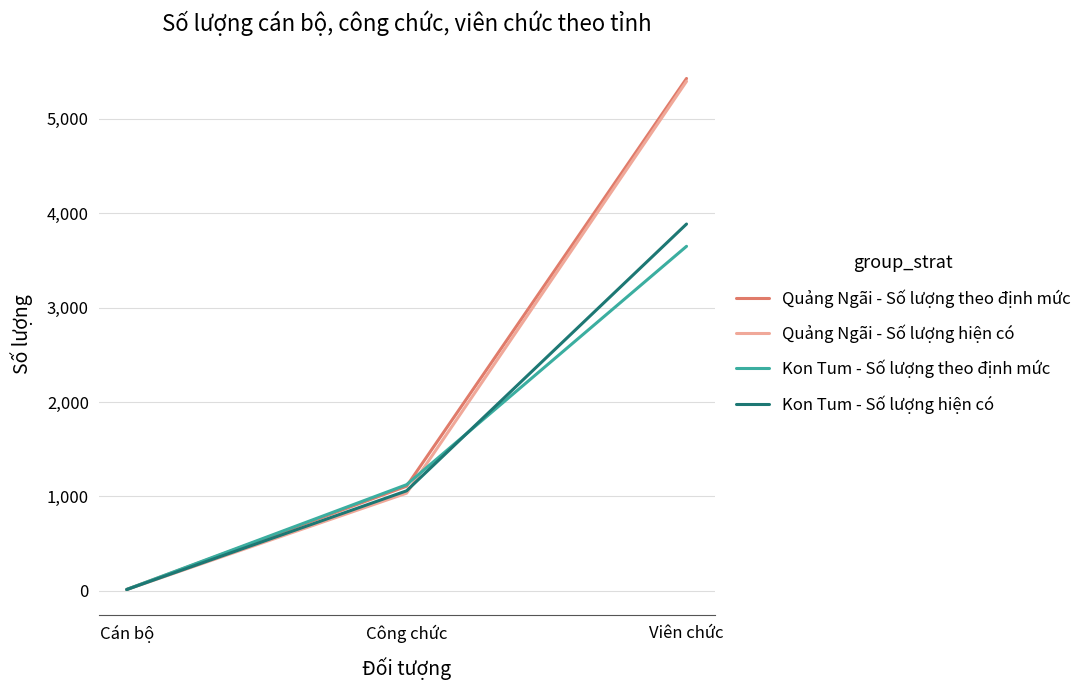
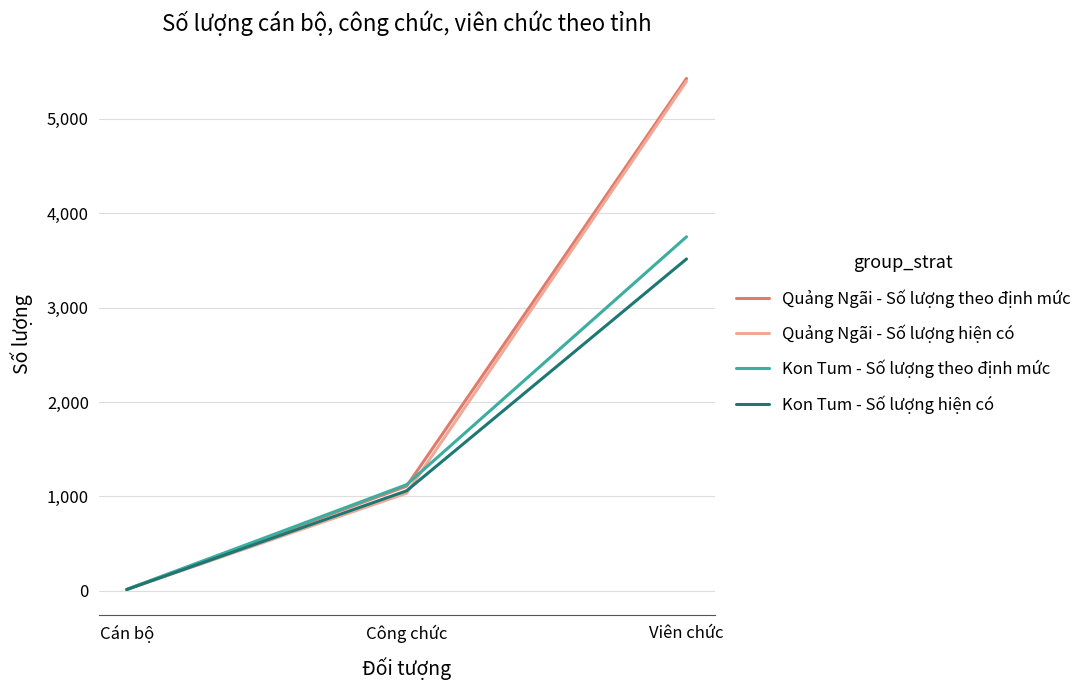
Kon Tum - Số lượng theo định mức, Viên chức: 3,700 -> 3,800
Kon Tum - Số lượng hiện có, Viên chức: 3,900 -> 3,500
